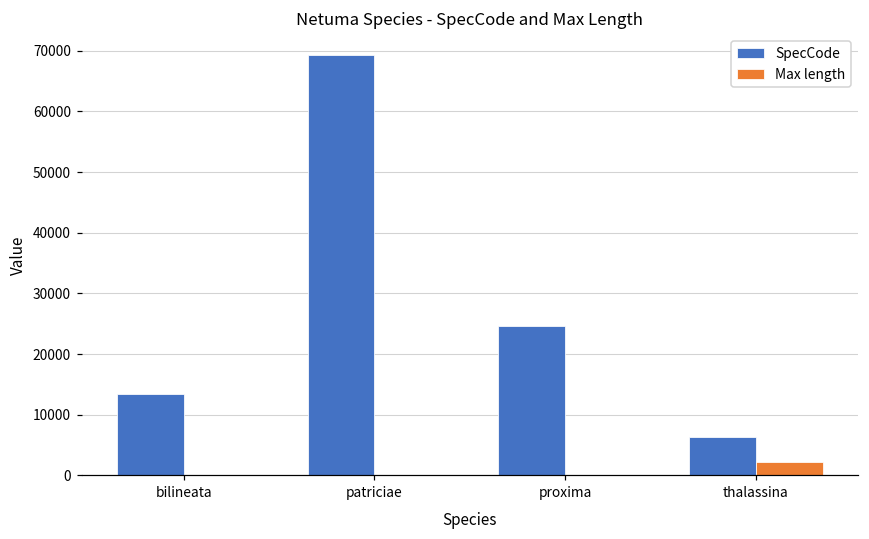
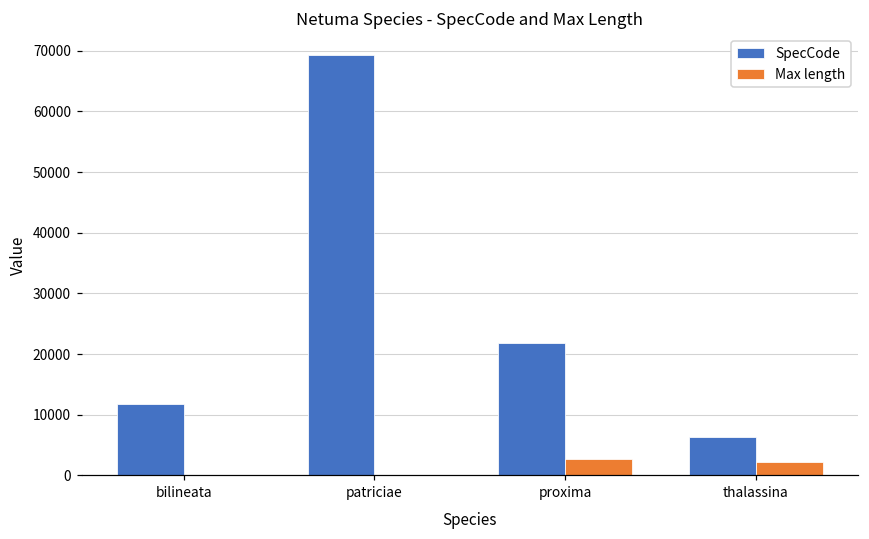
SpecCode, bilineata: 13000 -> 12000
SpecCode, proxima: 25000 -> 22000
Max length, proxima: 0 -> 3000
